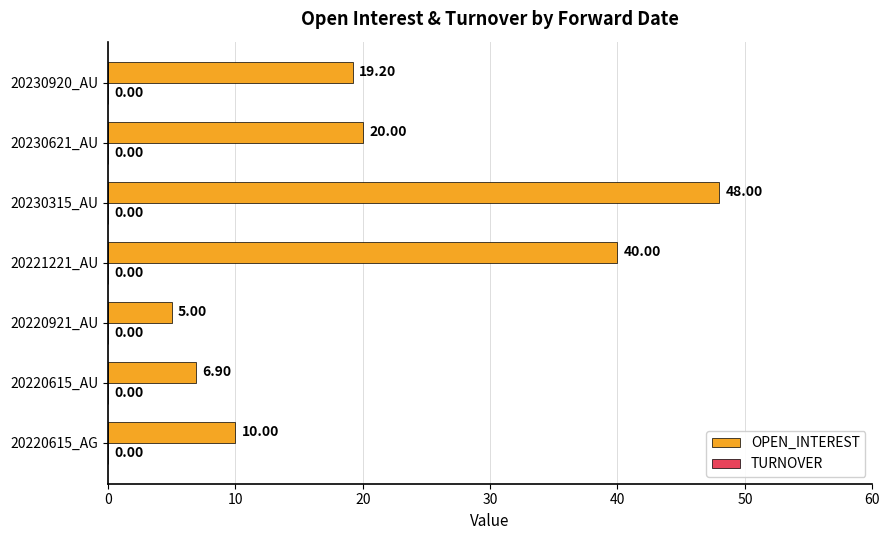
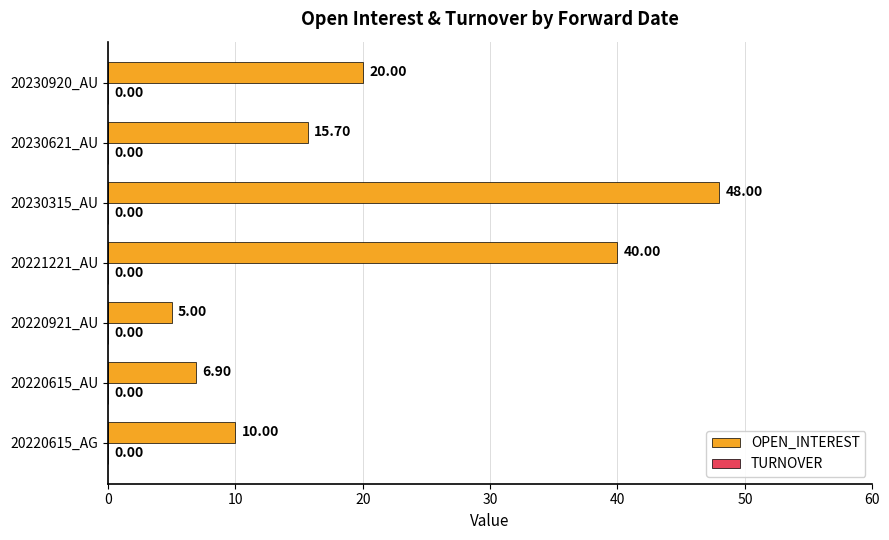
OPEN_INTEREST, 20230920_AU: 19.20 -> 20.00
OPEN_INTEREST, 20230621_AU: 20.00 -> 15.70
